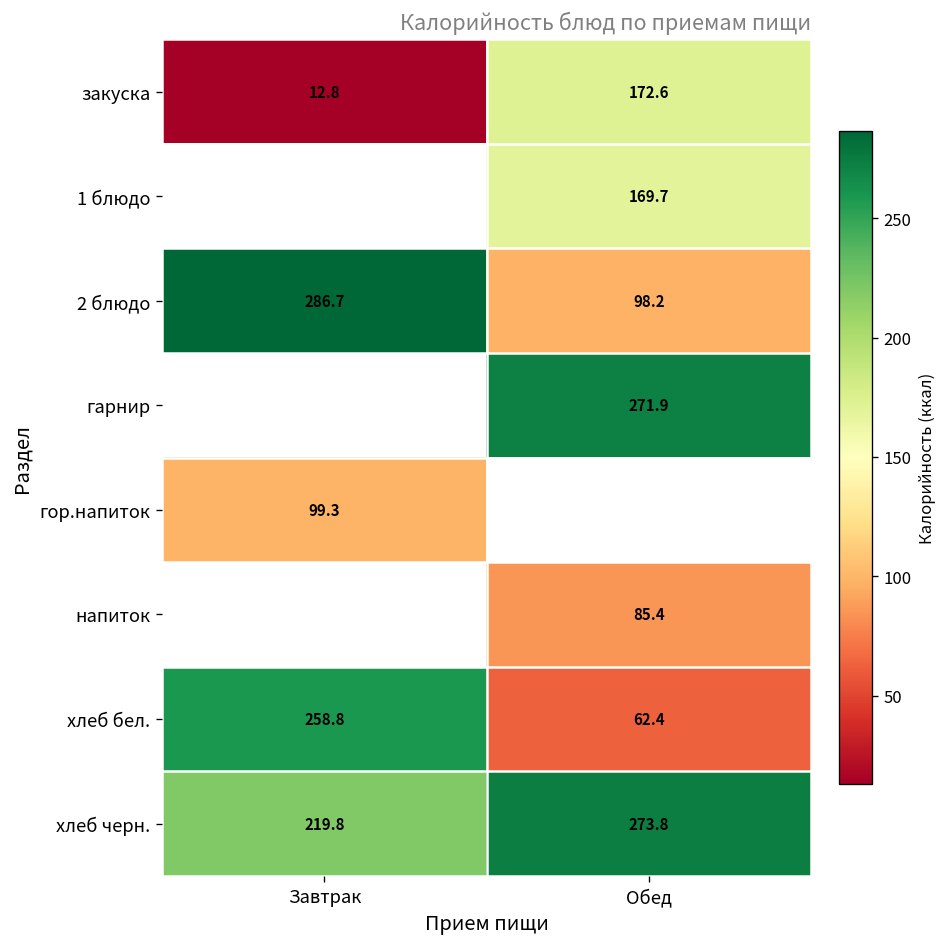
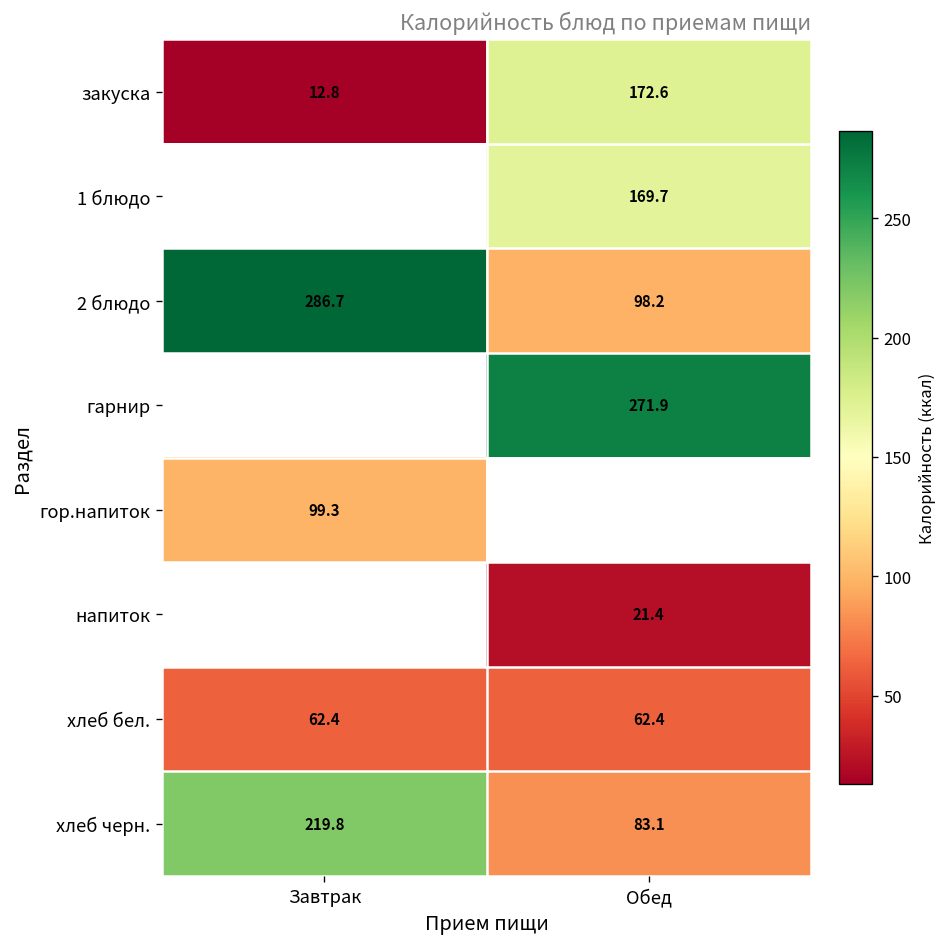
напиток, Обед: 85.4 -> 21.4
хлеб бел., Завтрак: 258.8 -> 62.4
хлеб черн., Обед: 273.8 -> 83.1
